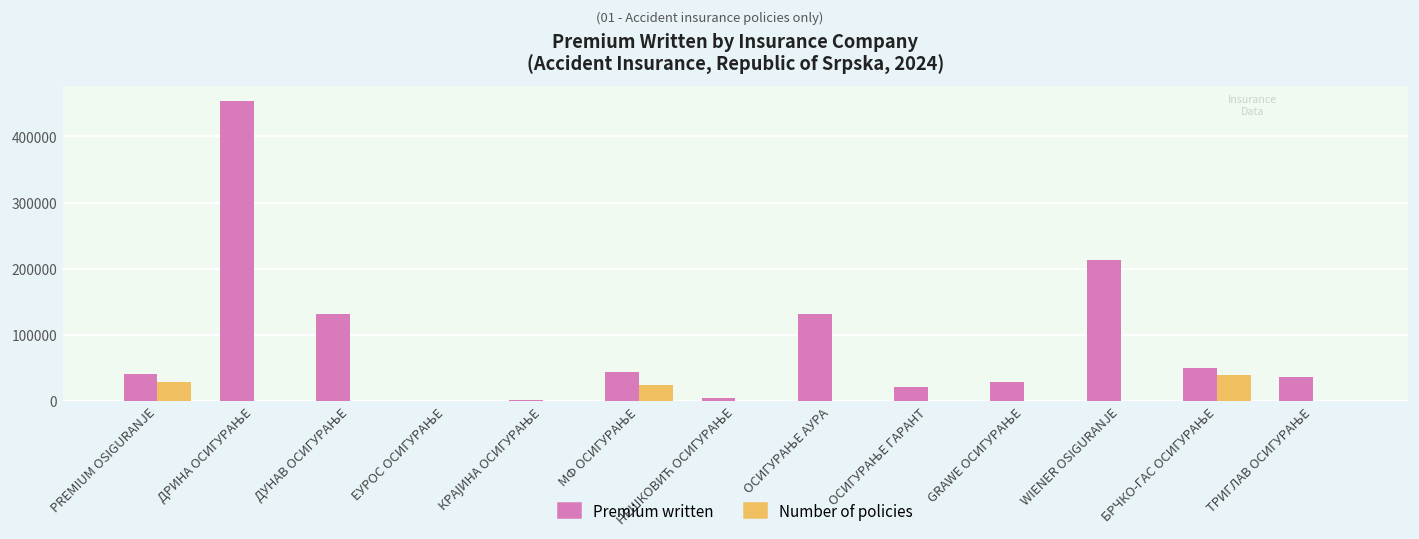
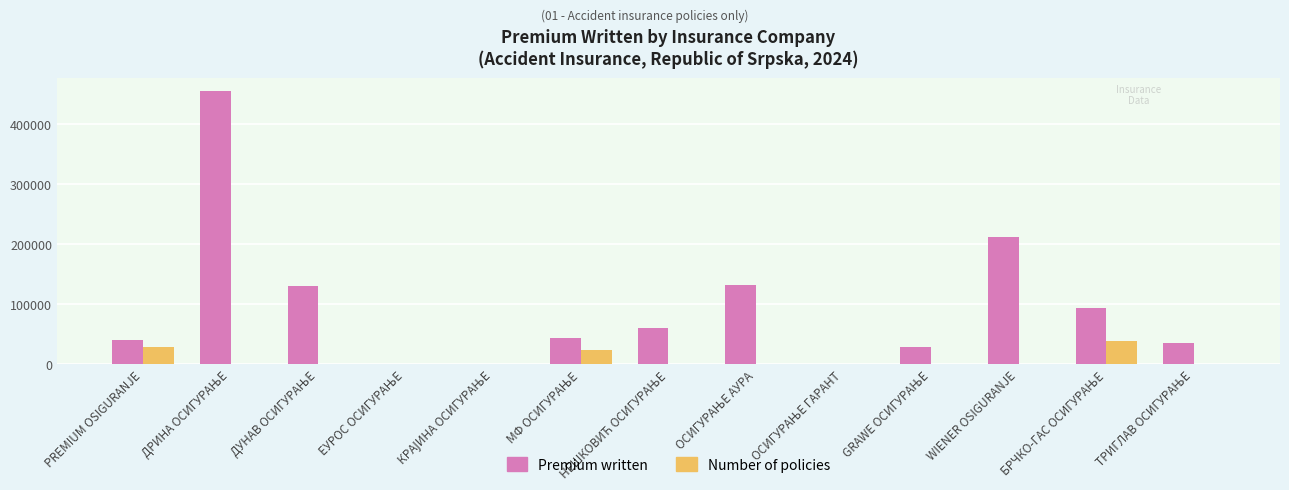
Premium written, НЕШКОВИЋ ОСИГУРАЊЕ: 0 -> 60000
Premium written, ОСИГУРАЊЕ ГАРАНТ: 20000 -> 0
Premium written, БРЧКО-ГАС ОСИГУРАЊЕ: 50000 -> 90000
